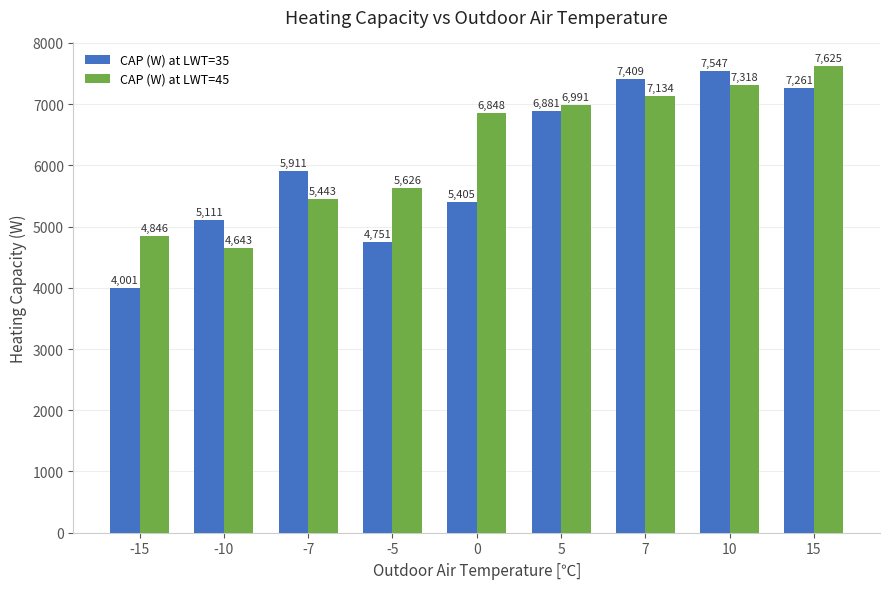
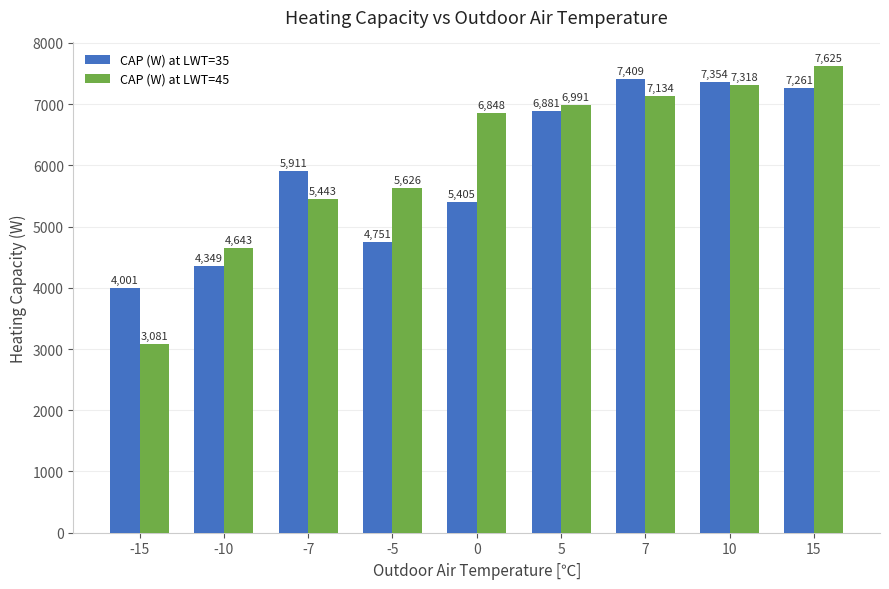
CAP (W) at LWT=45, -15: 4,846 -> 3,081
CAP (W) at LWT=35, -10: 5,111 -> 4,349
CAP (W) at LWT=35, 10: 7,547 -> 7,354
